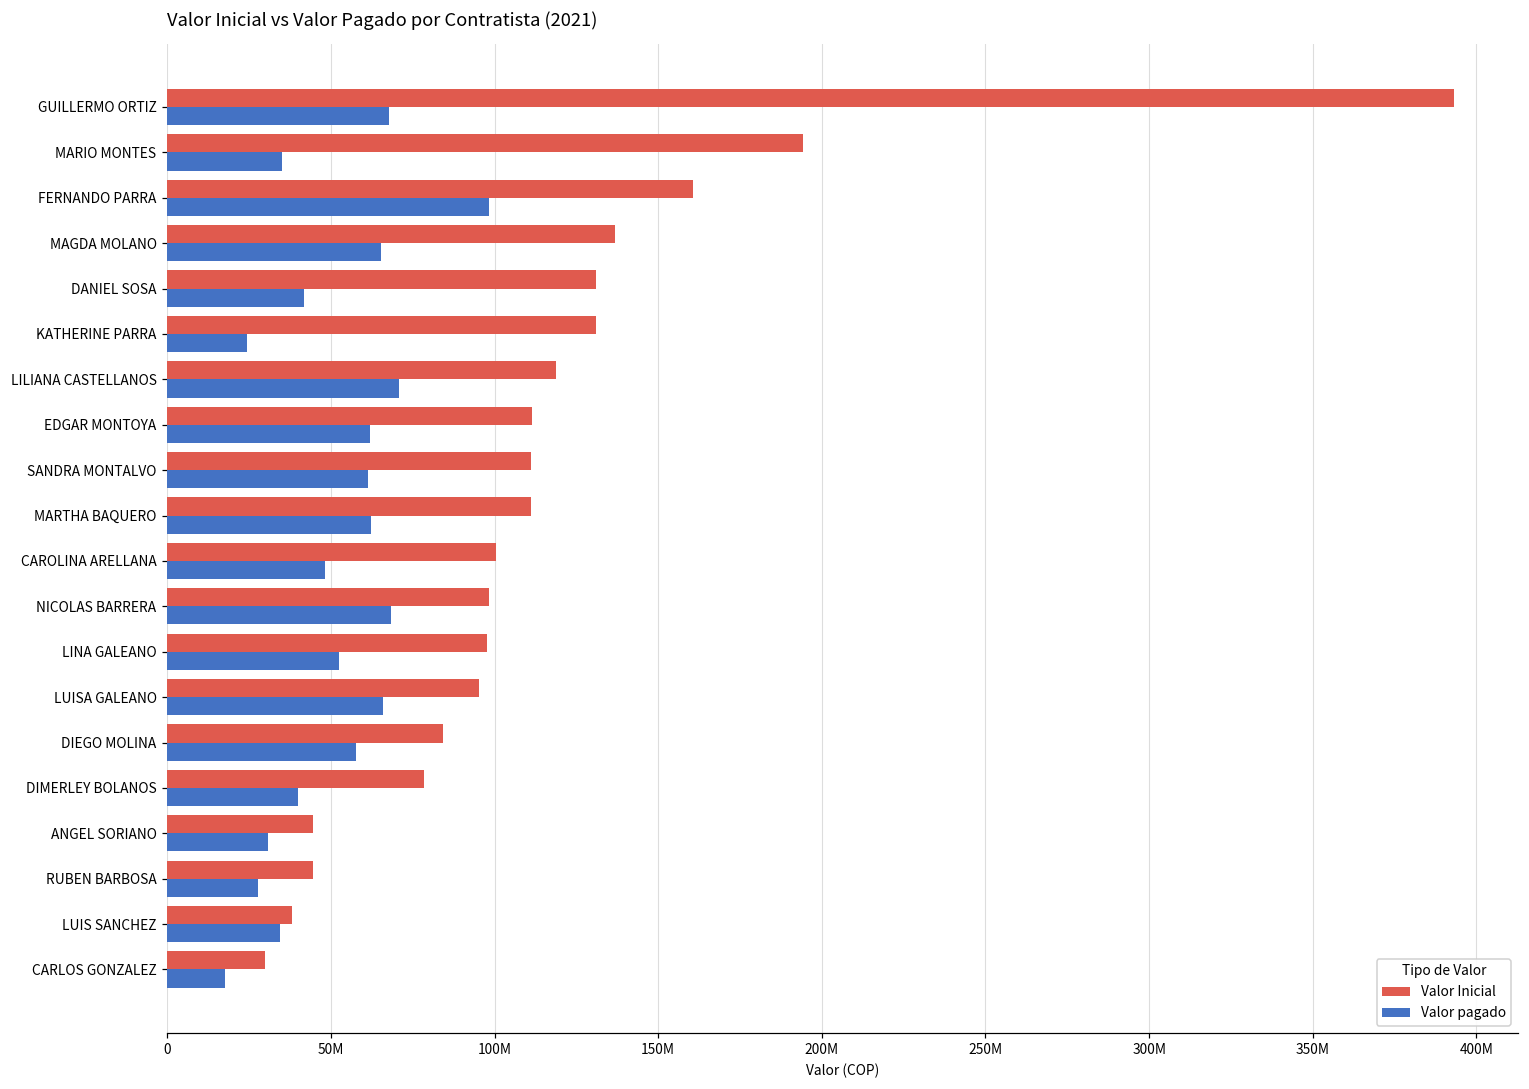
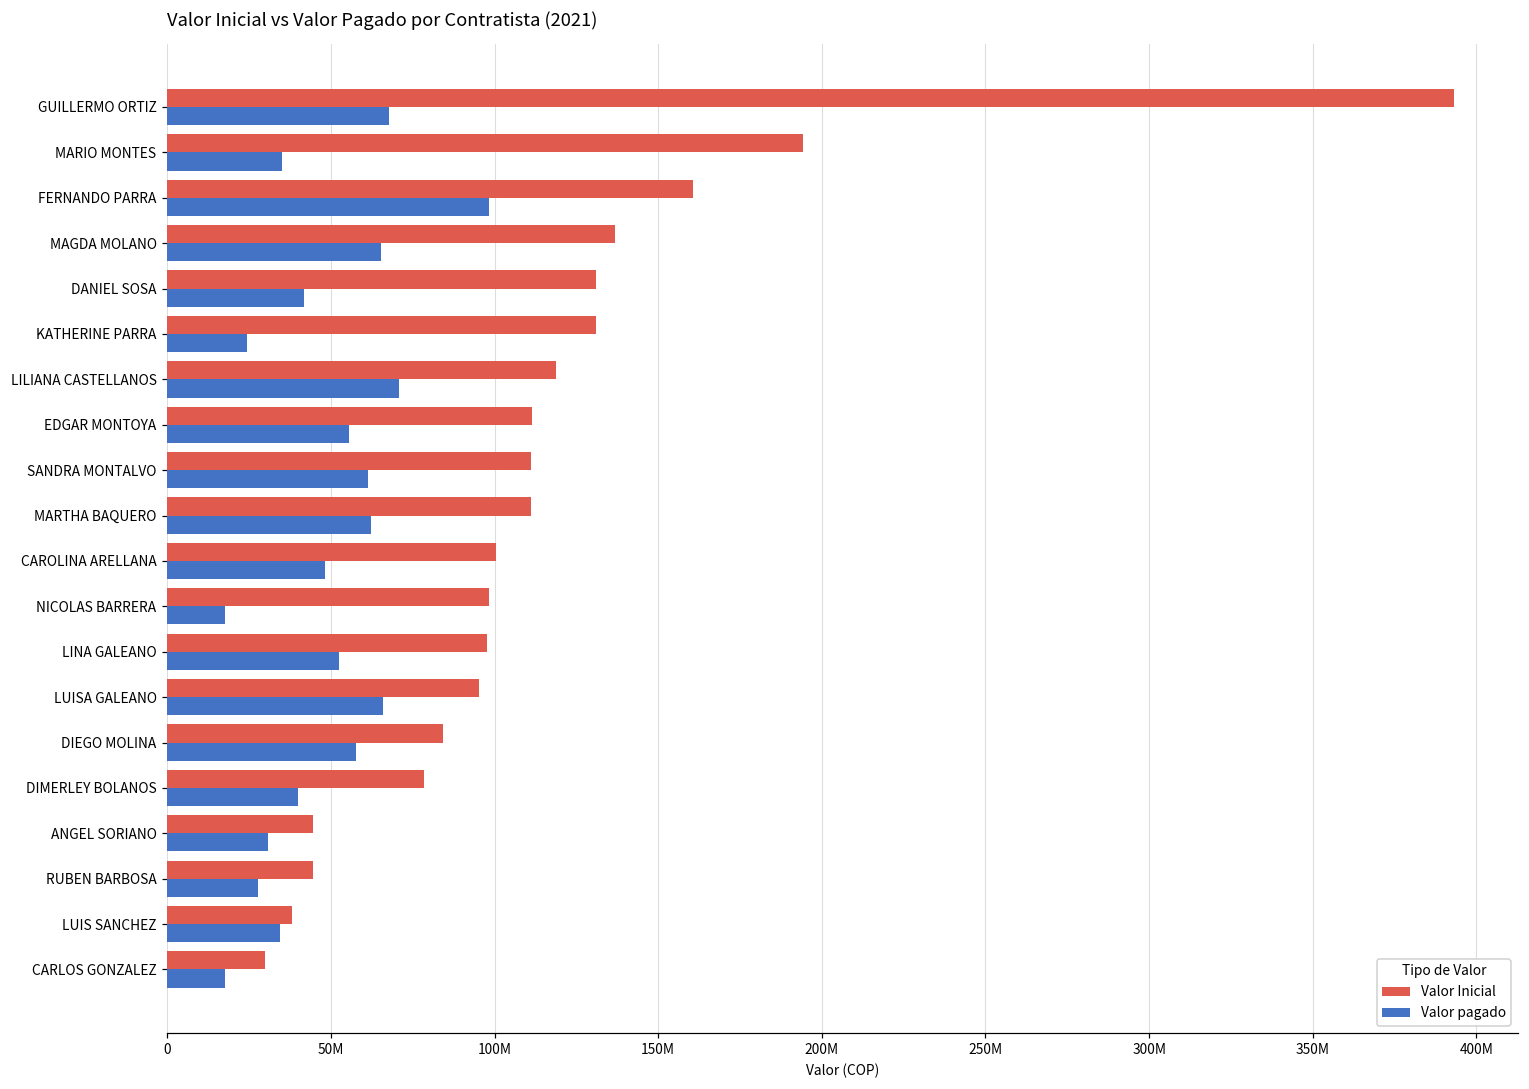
Valor pagado, EDGAR MONTOYA: 62000000 -> 55000000
Valor pagado, NICOLAS BARRERA: 68000000 -> 18000000
